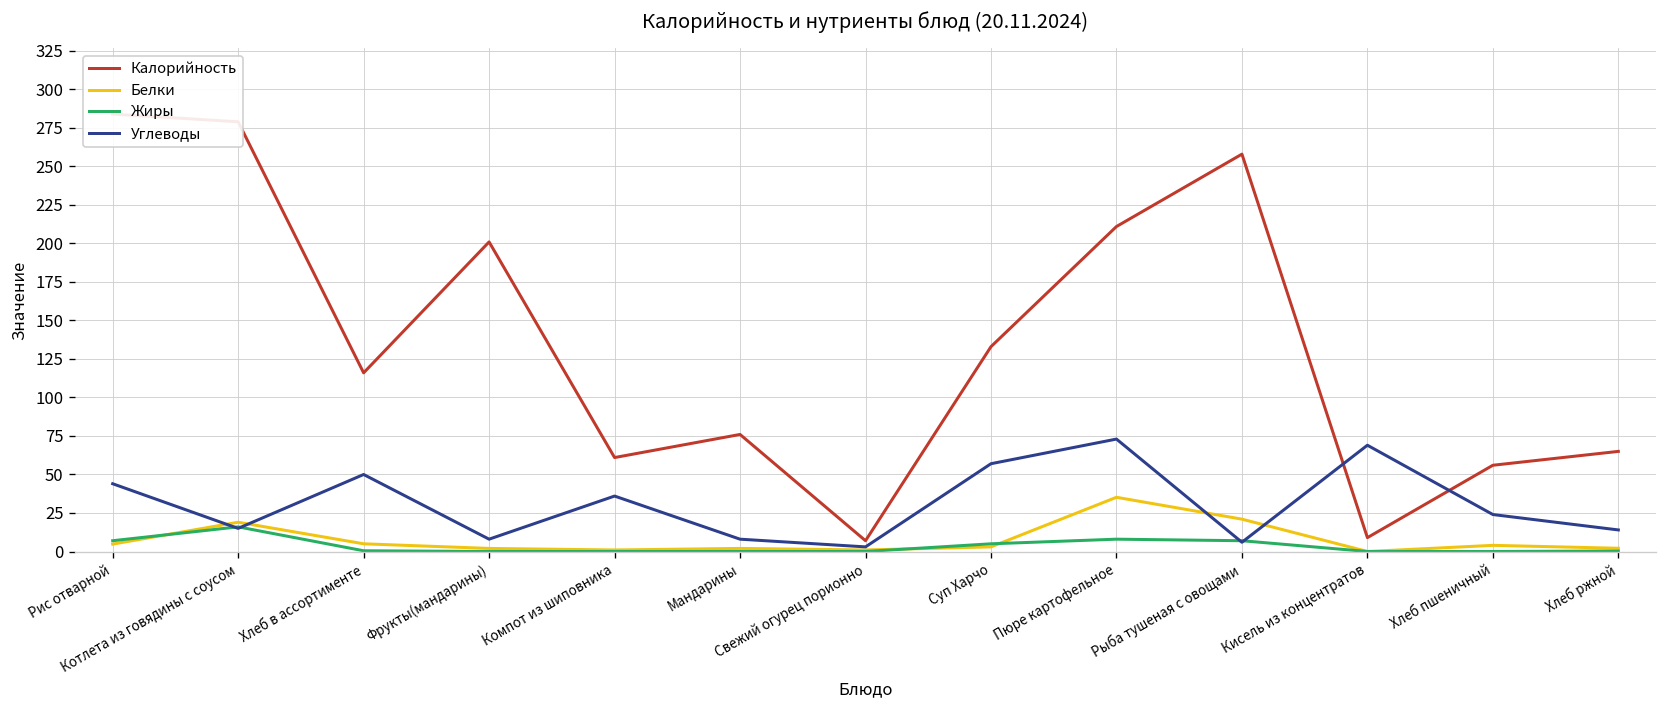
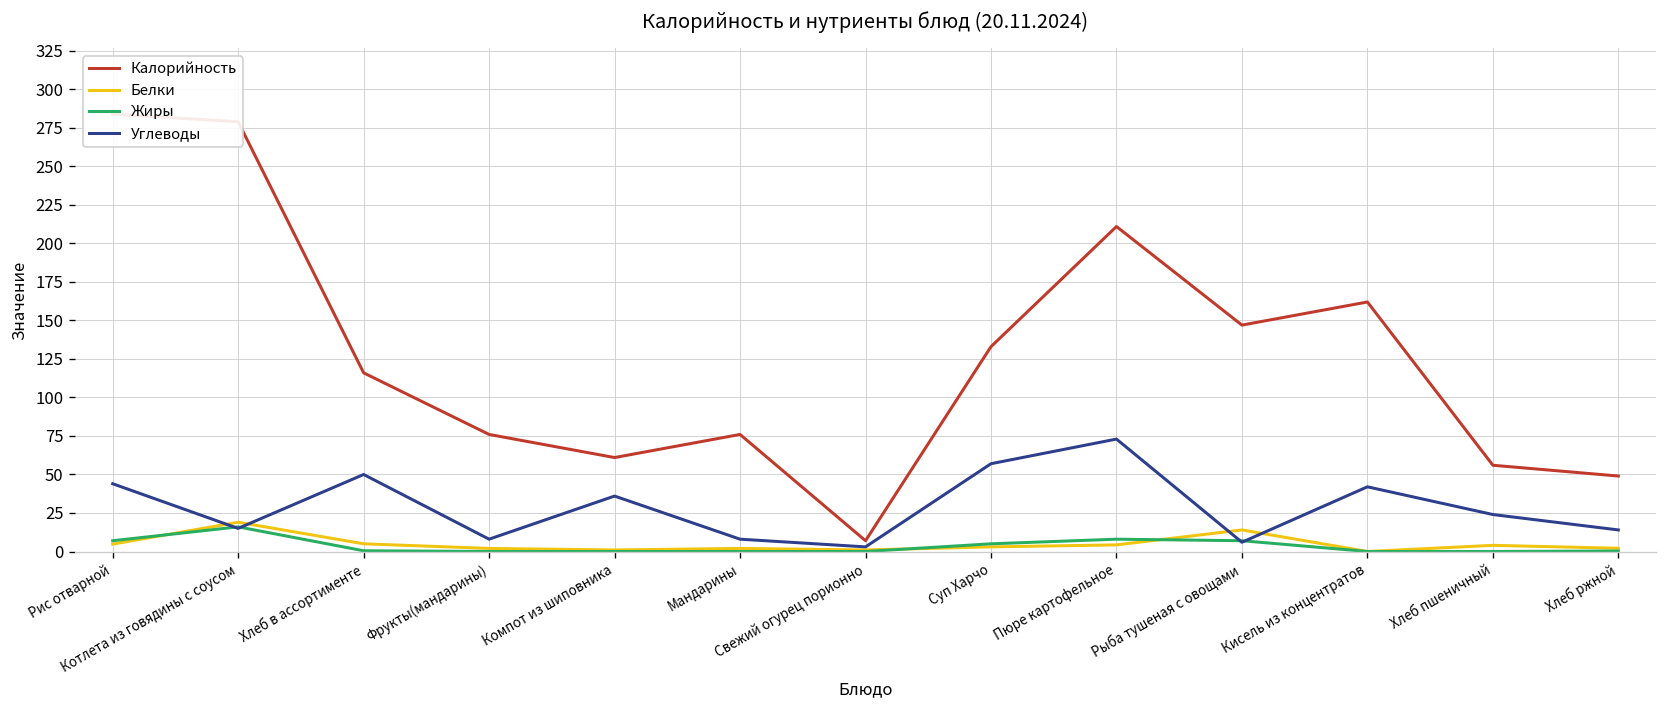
Калорийность, Фрукты(мандарины): 201 -> 76
Белки, Пюре картофельное: 35 -> 4
Калорийность, Рыба тушеная с овощами: 258 -> 147
Белки, Рыба тушеная с овощами: 21 -> 14
Калорийность, Кисель из концентратов: 9 -> 162
Углеводы, Кисель из концентратов: 69 -> 42
Калорийность, Хлеб ржной: 65 -> 49
